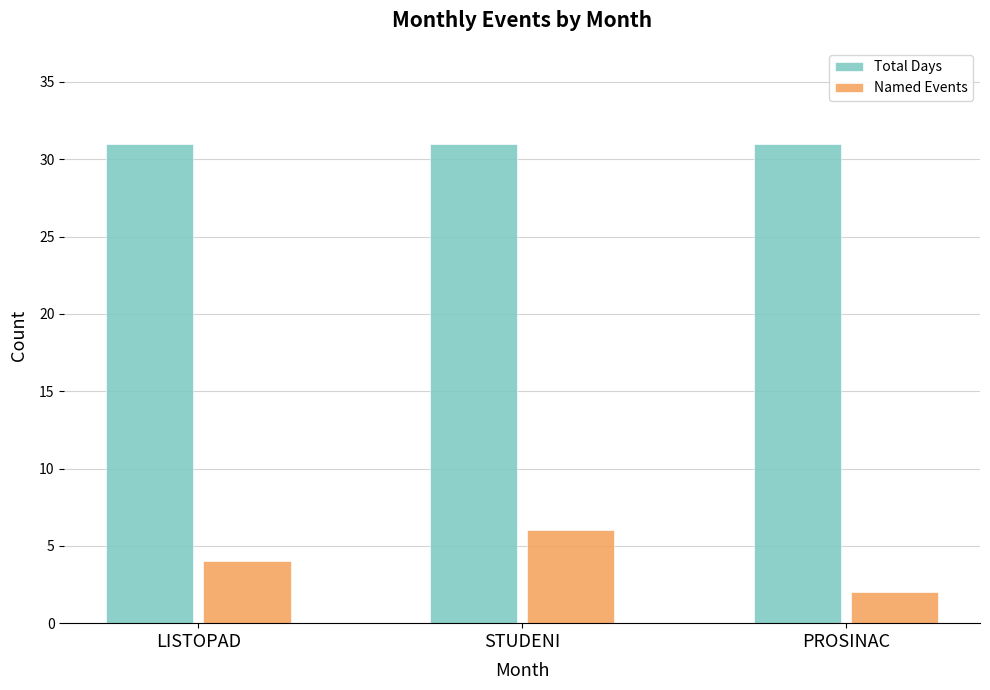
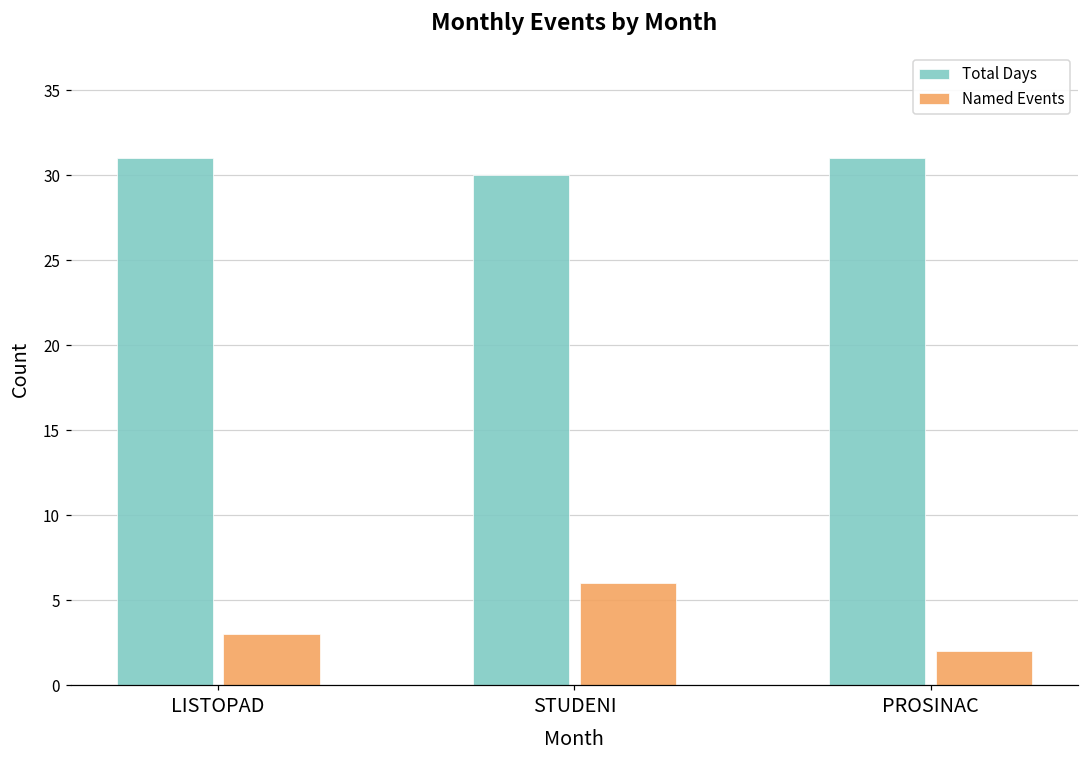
Named Events, LISTOPAD: 4 -> 3
Total Days, STUDENI: 31 -> 30
